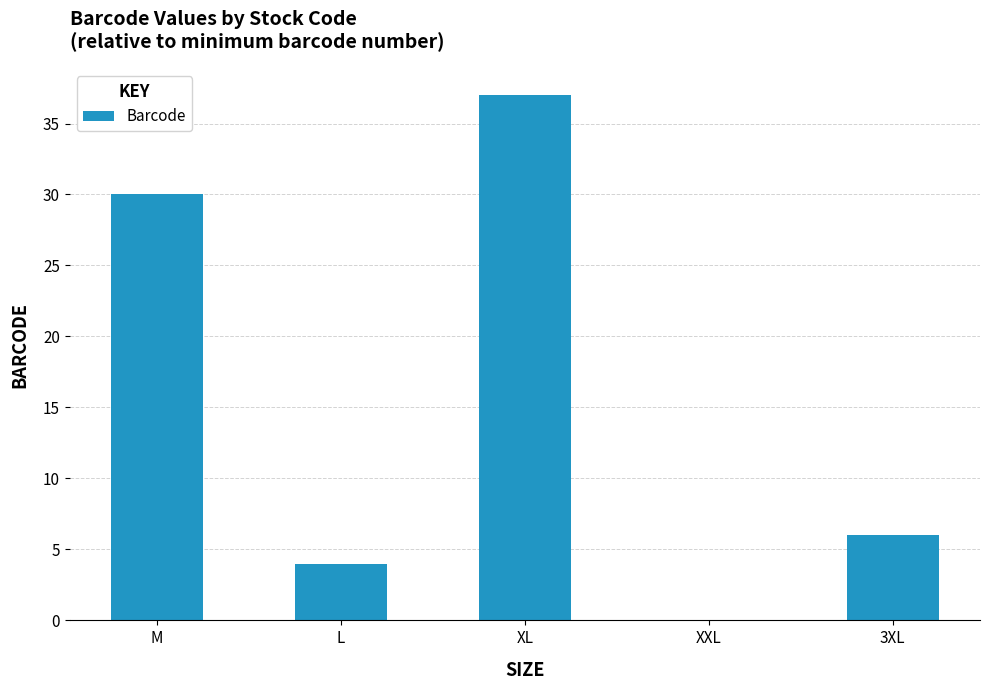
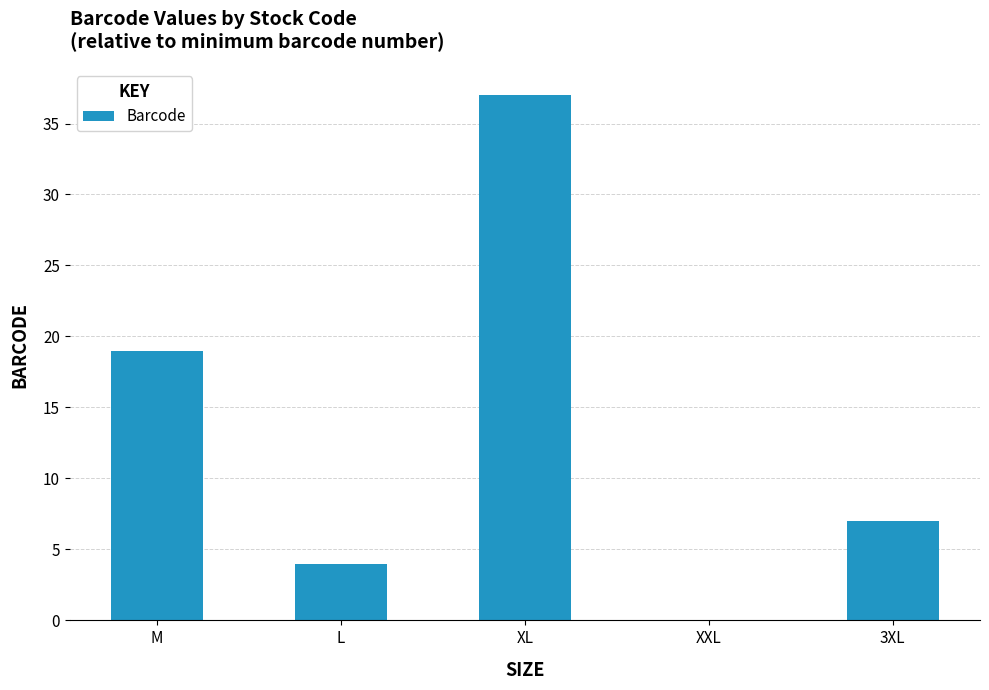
M: 30.0 -> 19.0
3XL: 6.0 -> 7.0
